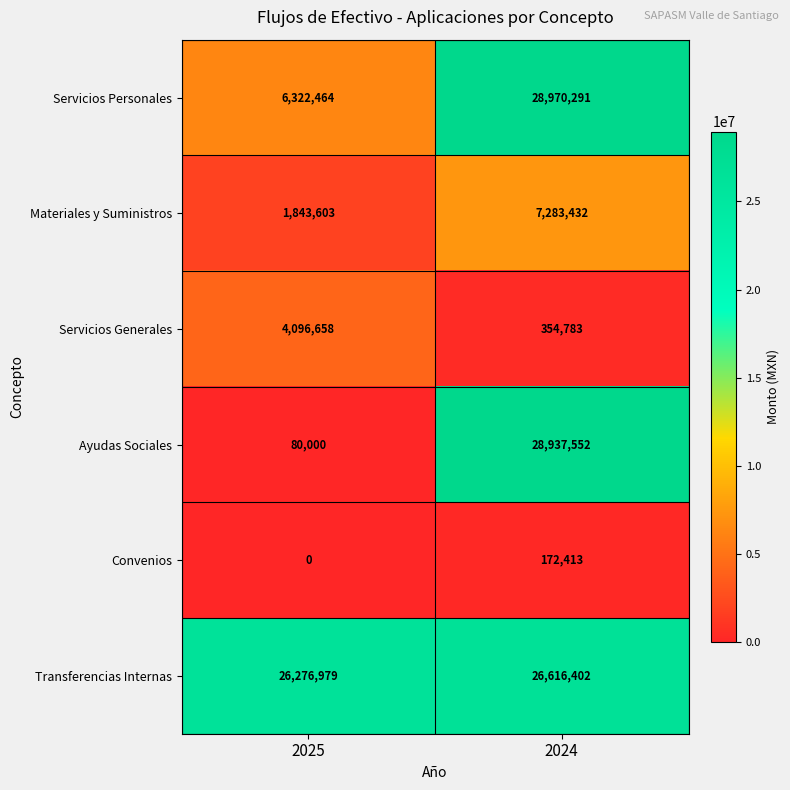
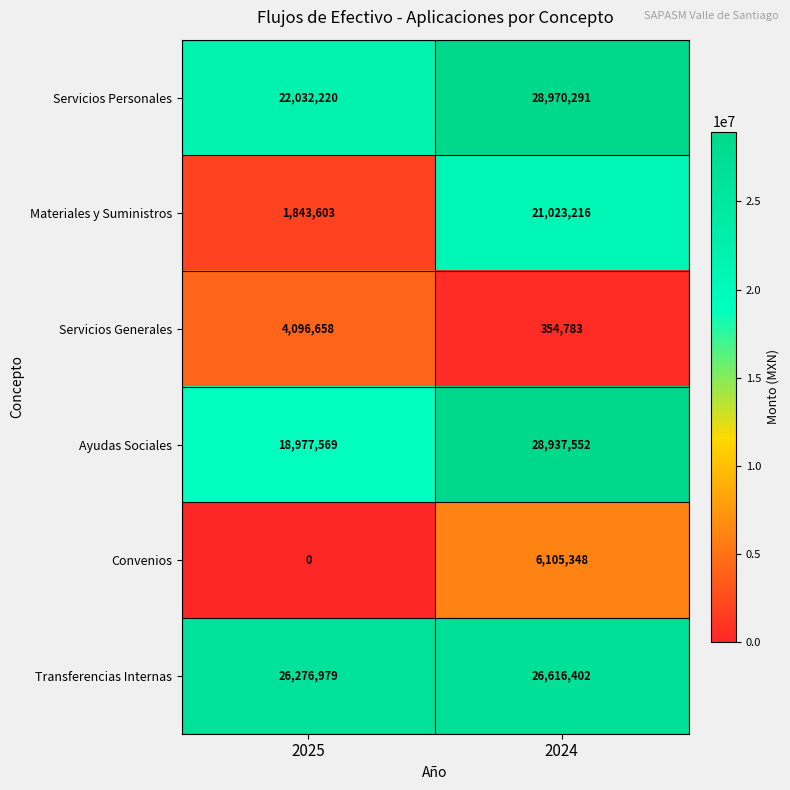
Servicios Personales, 2025: 6,322,464 -> 22,032,220
Materiales y Suministros, 2024: 7,283,432 -> 21,023,216
Ayudas Sociales, 2025: 80,000 -> 18,977,569
Convenios, 2024: 172,413 -> 6,105,348
